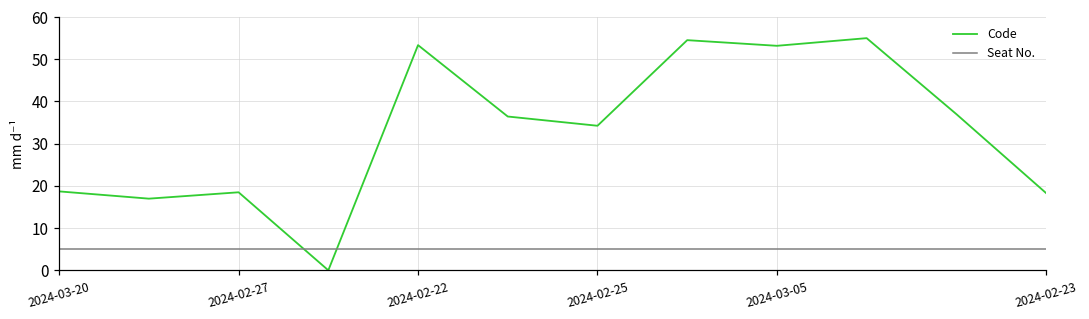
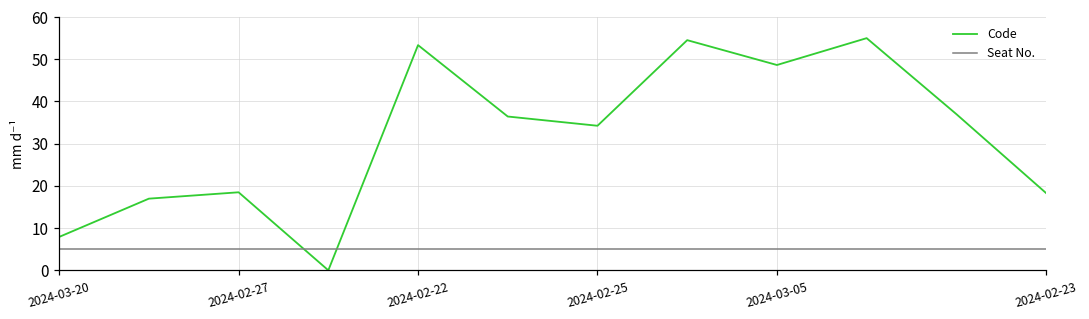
Code, 2024-03-20: 19 -> 8
Code, 2024-03-05: 53 -> 49
